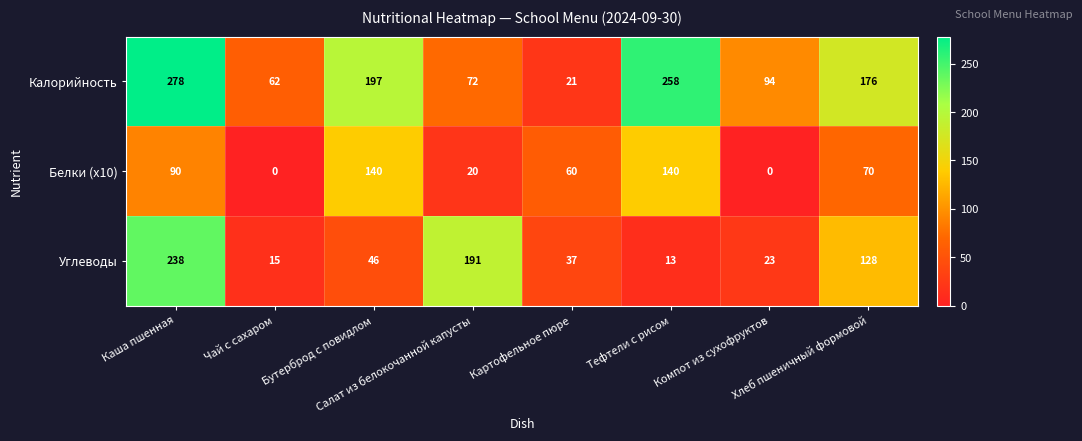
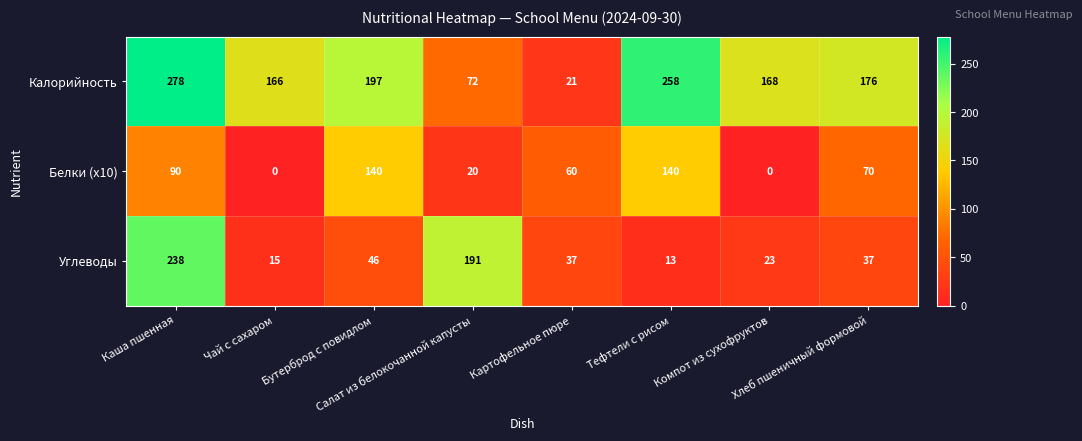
Калорийность, Чай с сахаром: 62 -> 166
Калорийность, Компот из сухофруктов: 94 -> 168
Углеводы, Хлеб пшеничный формовой: 128 -> 37
